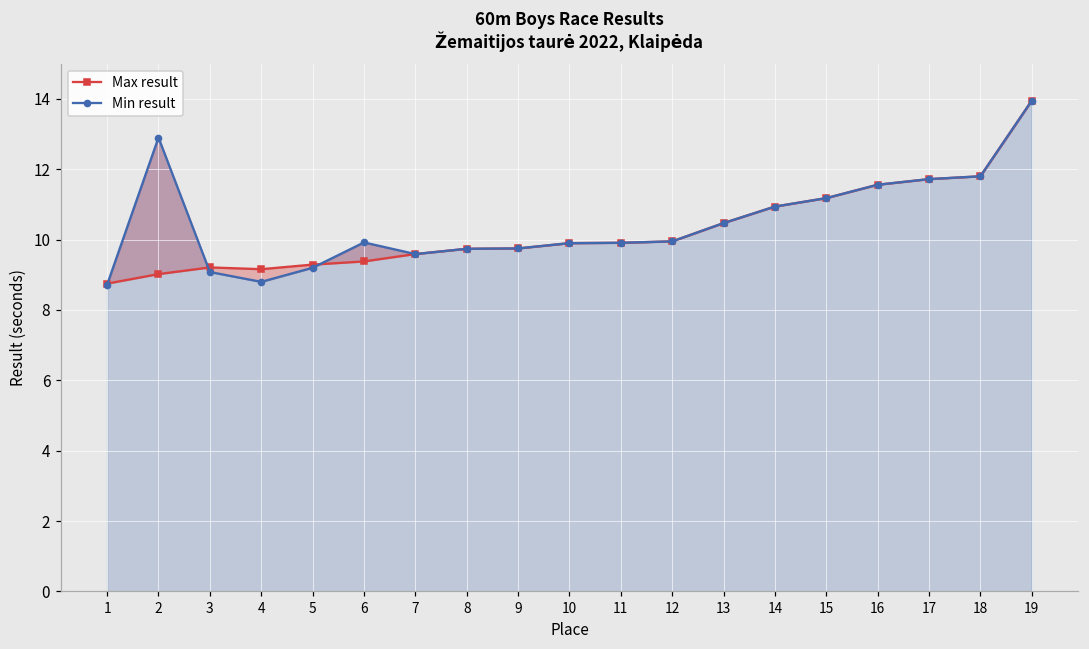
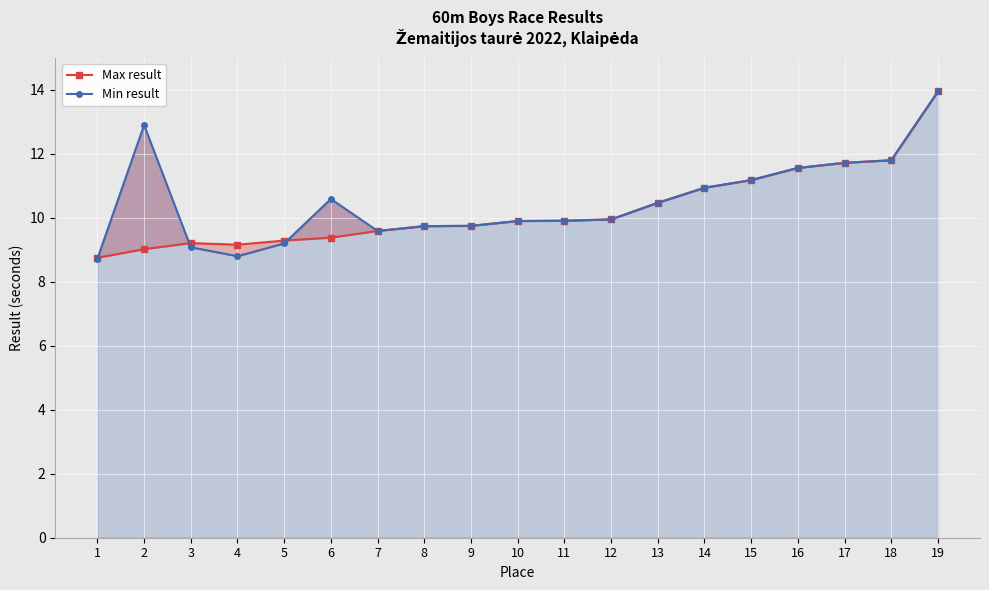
Min result, 6: 9.9 -> 10.6
